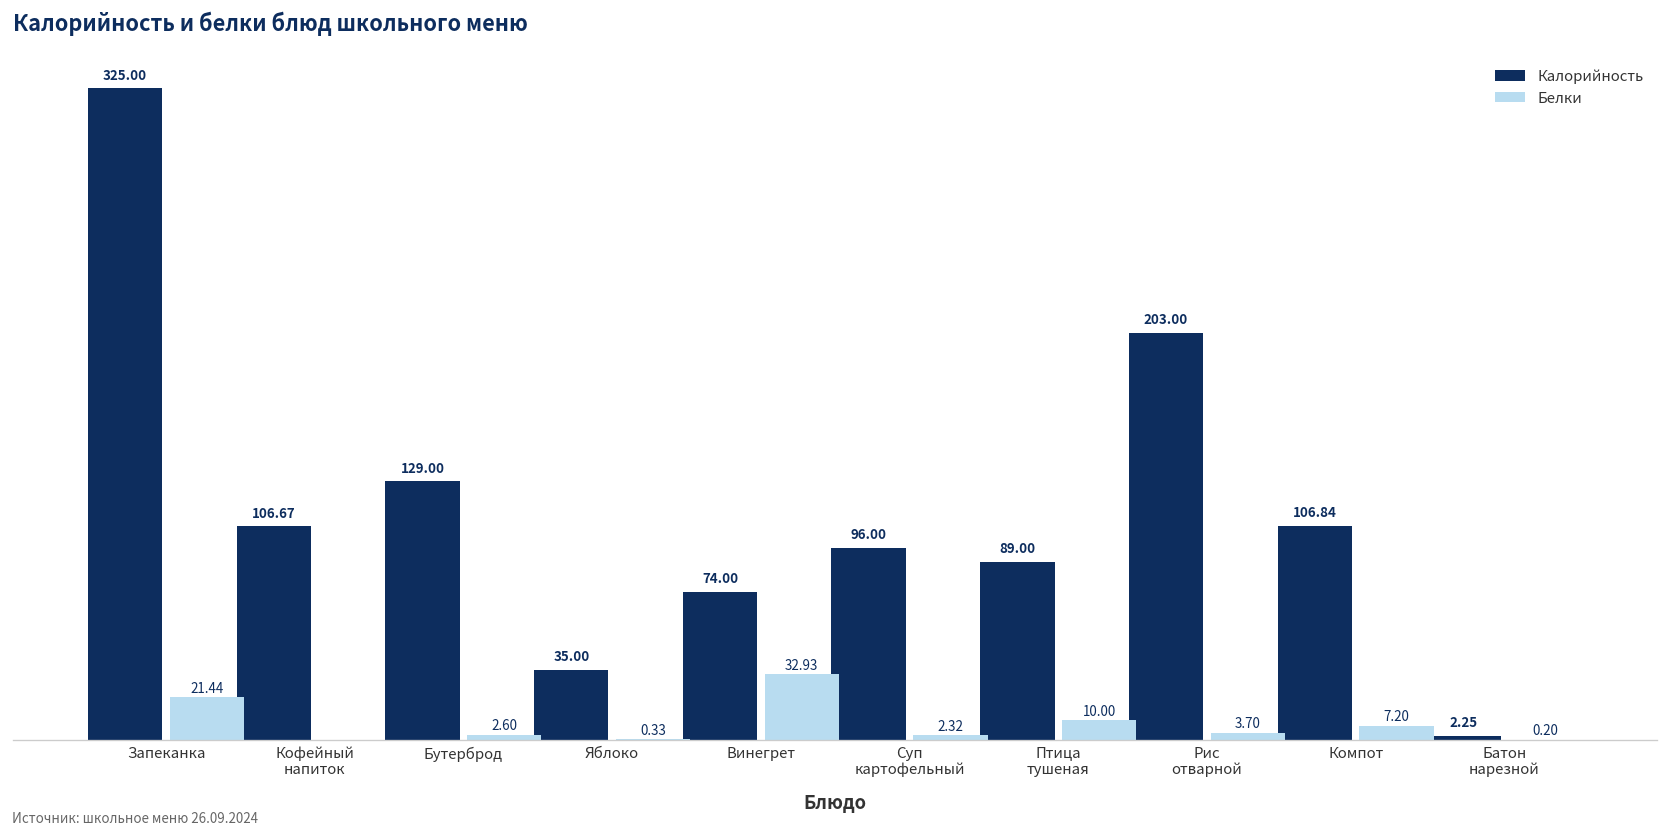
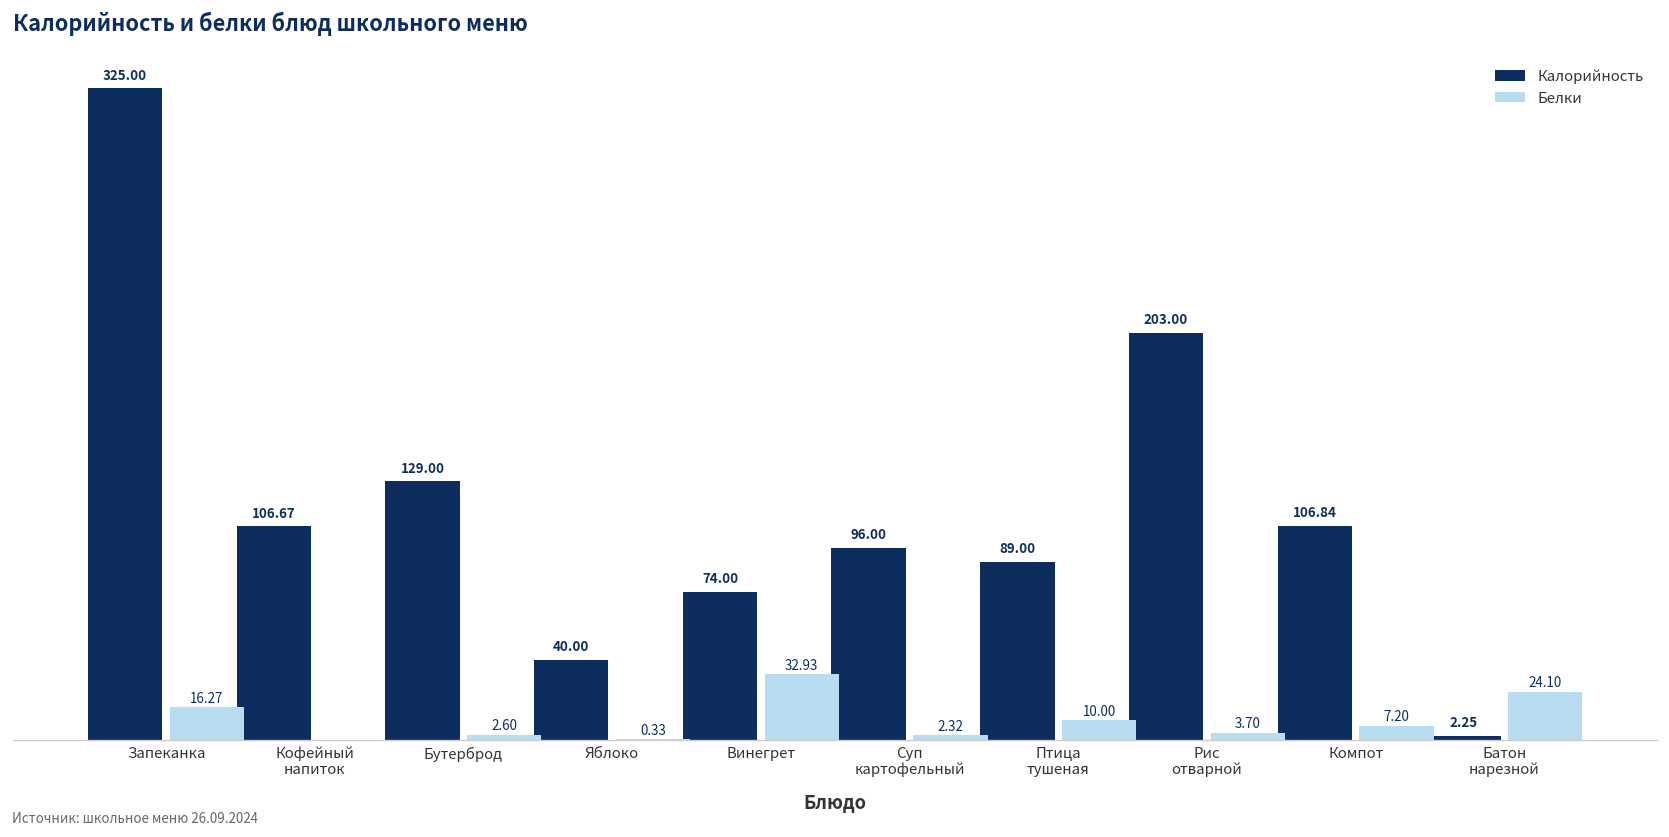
Белки, Запеканка: 21.44 -> 16.27
Калорийность, Яблоко: 35.00 -> 40.00
Белки, Батон нарезной: 0.20 -> 24.10
